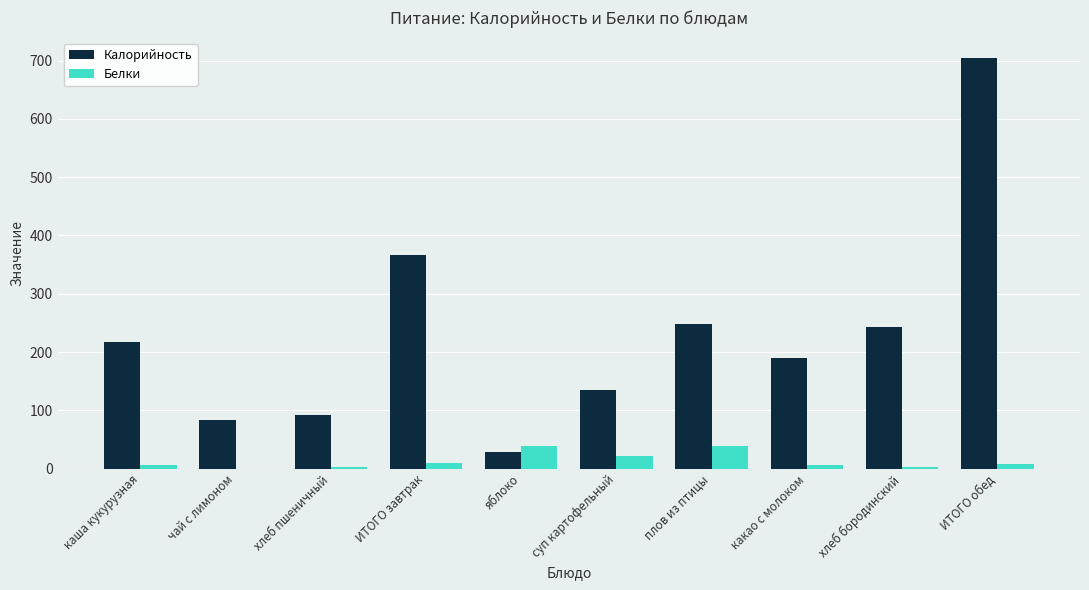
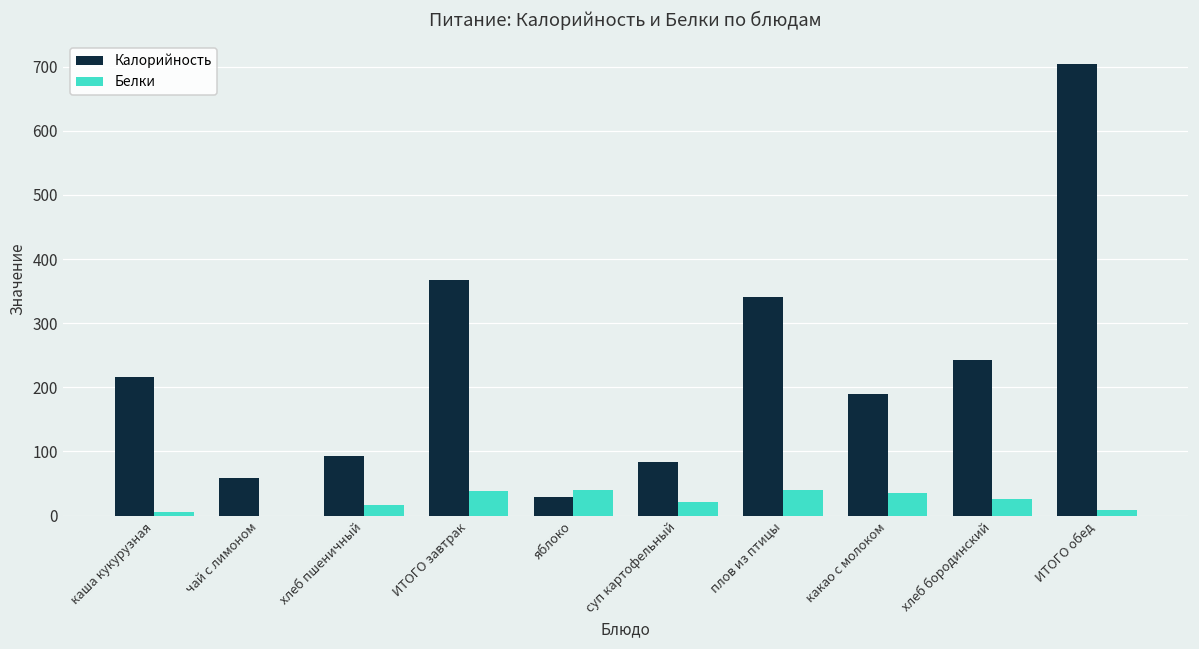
Калорийность, чай с лимоном: 80 -> 60
Белки, хлеб пшеничный: 0 -> 20
Белки, ИТОГО завтрак: 10 -> 40
Калорийность, суп картофельный: 140 -> 80
Калорийность, плов из птицы: 250 -> 340
Белки, какао с молоком: 10 -> 40
Белки, хлеб бородинский: 0 -> 30
